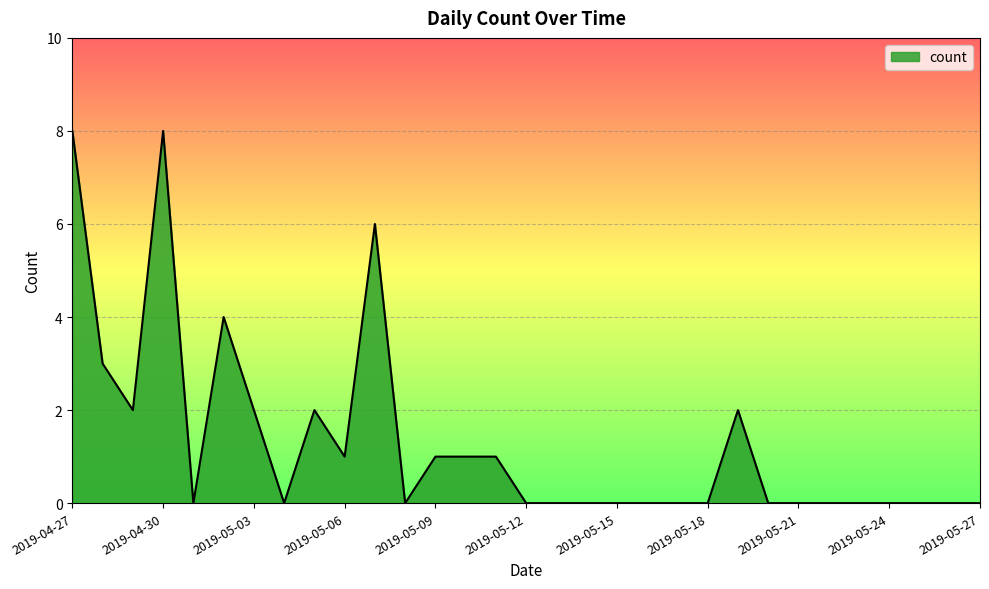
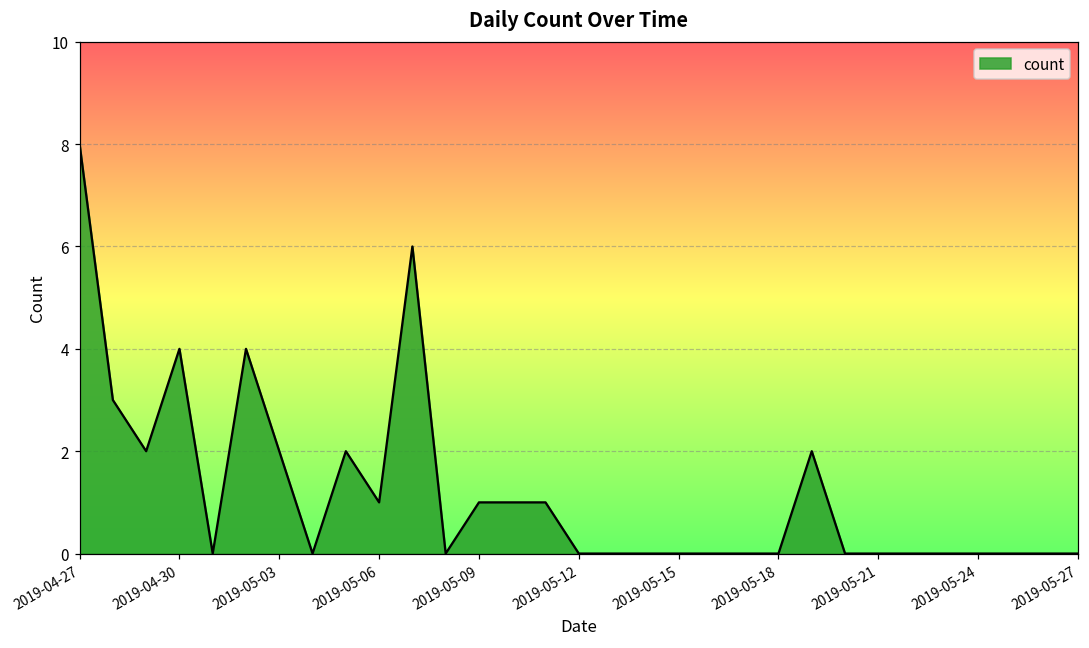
2019-04-30: 8 -> 4
